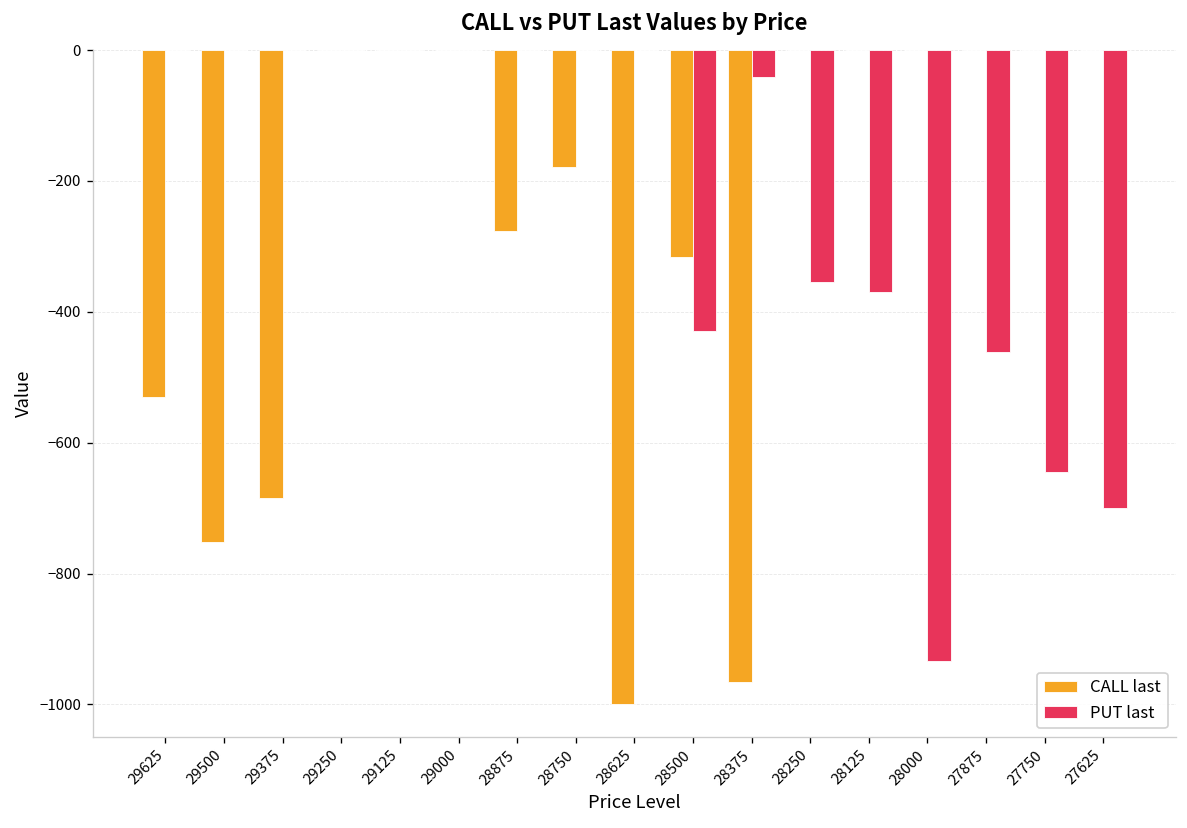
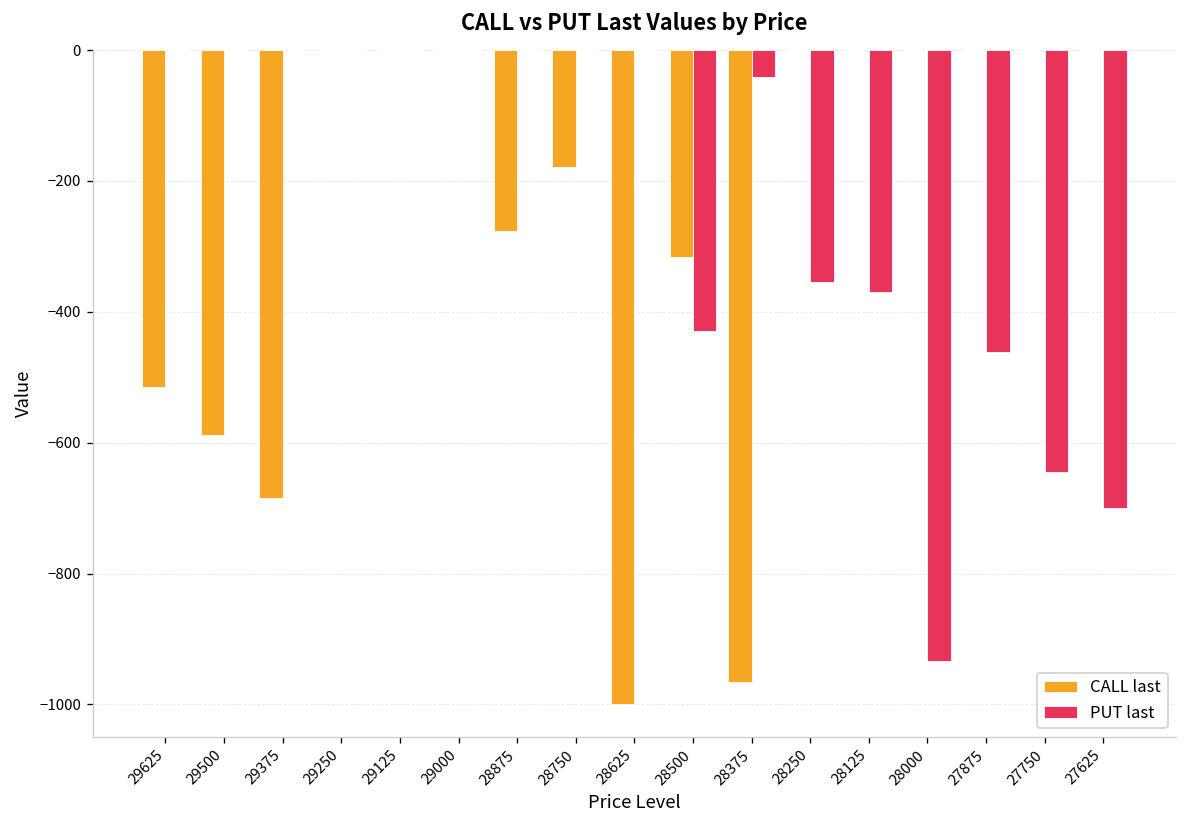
CALL last, 29625: -530 -> -520
CALL last, 29500: -750 -> -590
